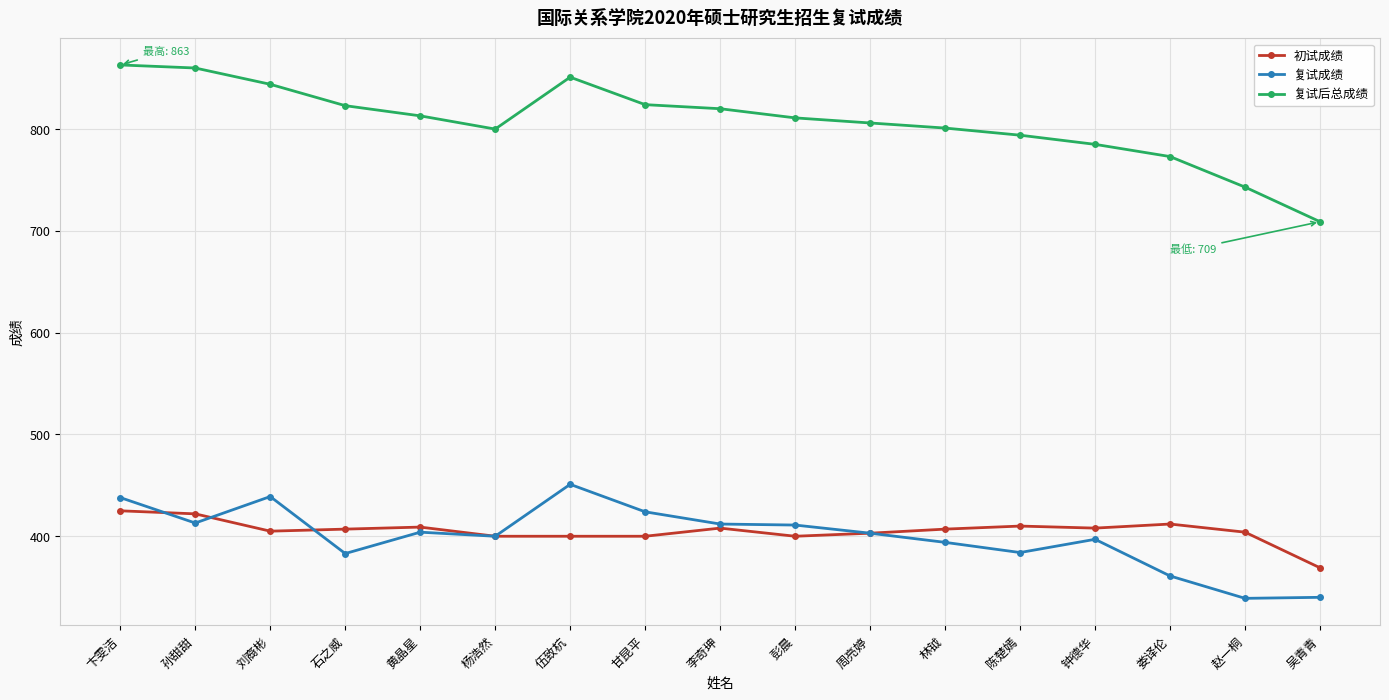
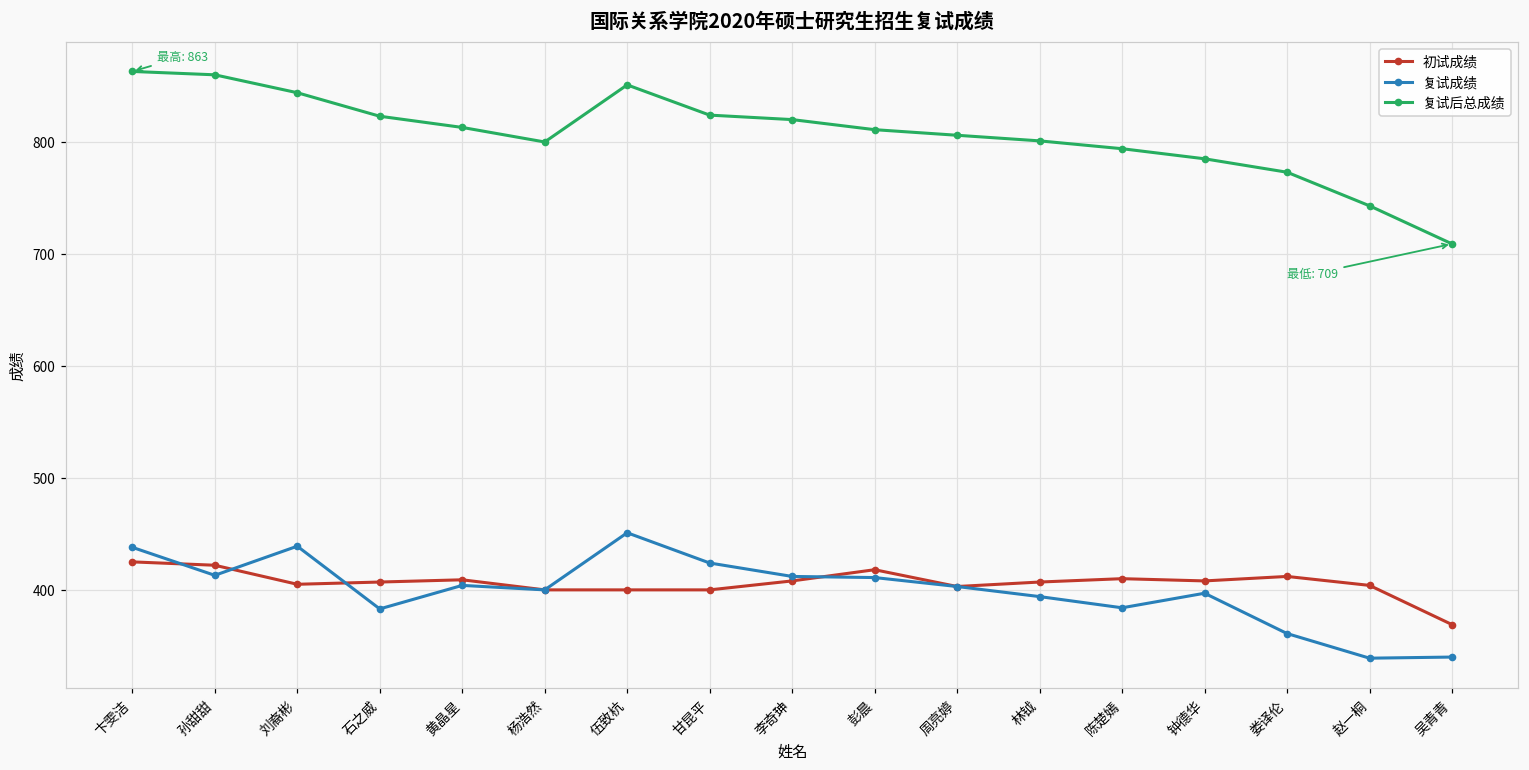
初试成绩, 彭晨: 400 -> 418
